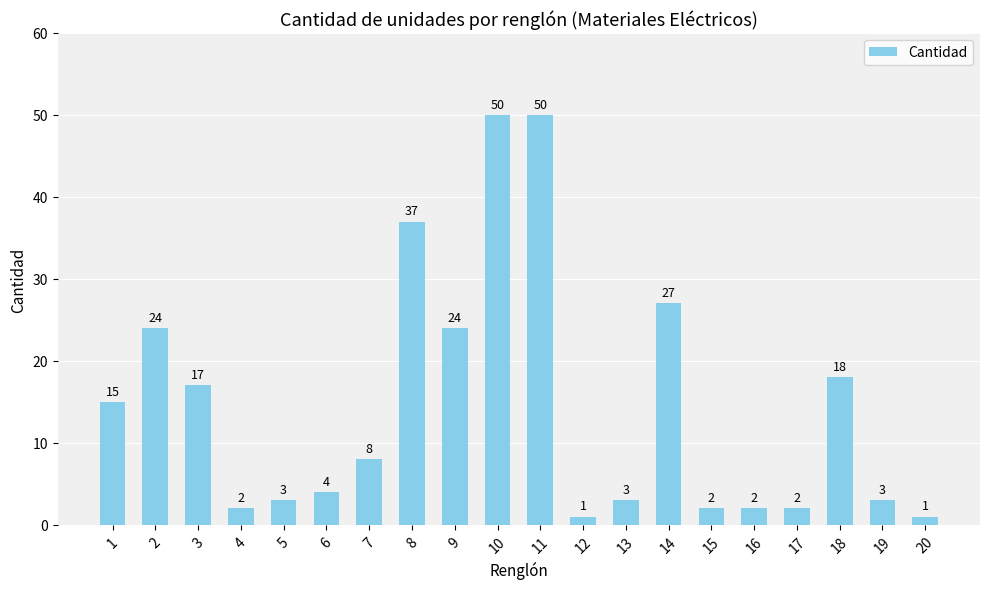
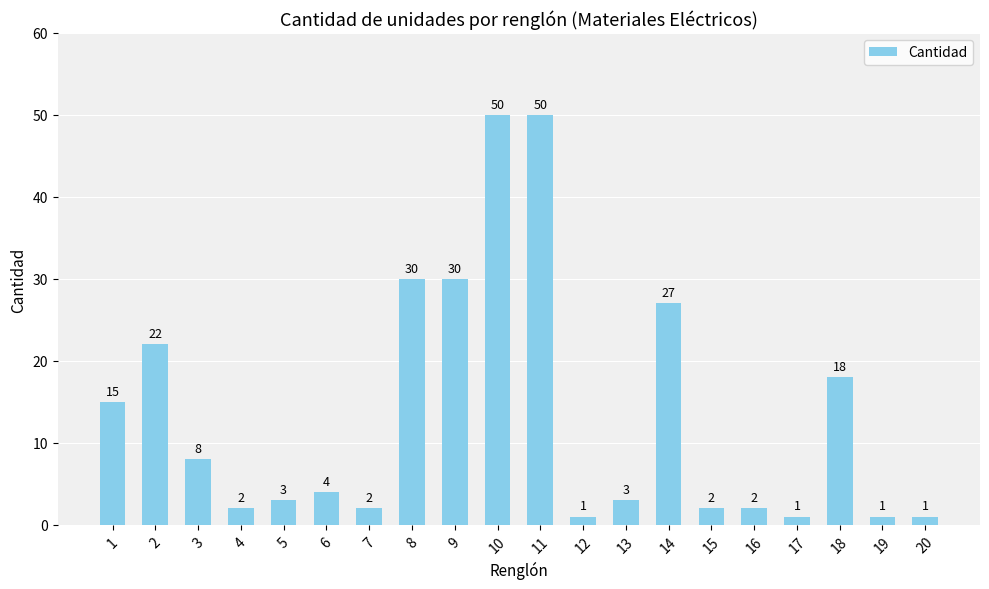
2: 24 -> 22
3: 17 -> 8
7: 8 -> 2
8: 37 -> 30
9: 24 -> 30
17: 2 -> 1
19: 3 -> 1
